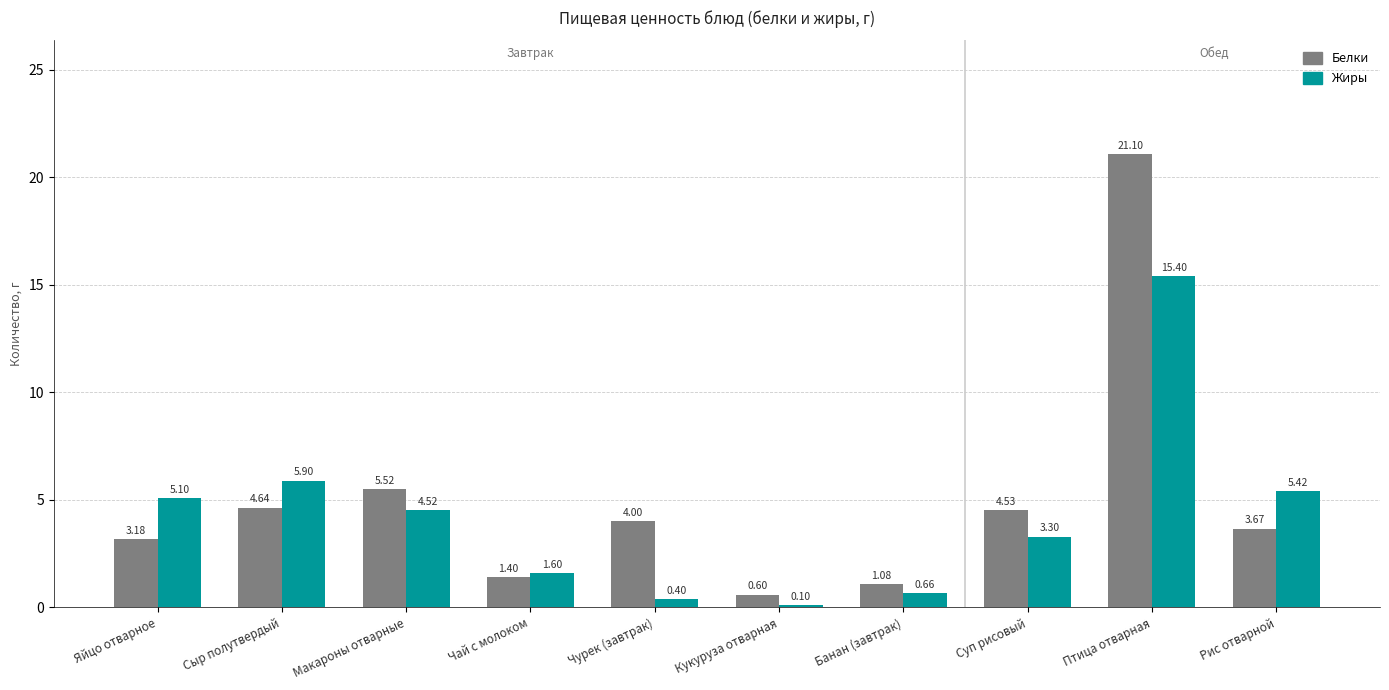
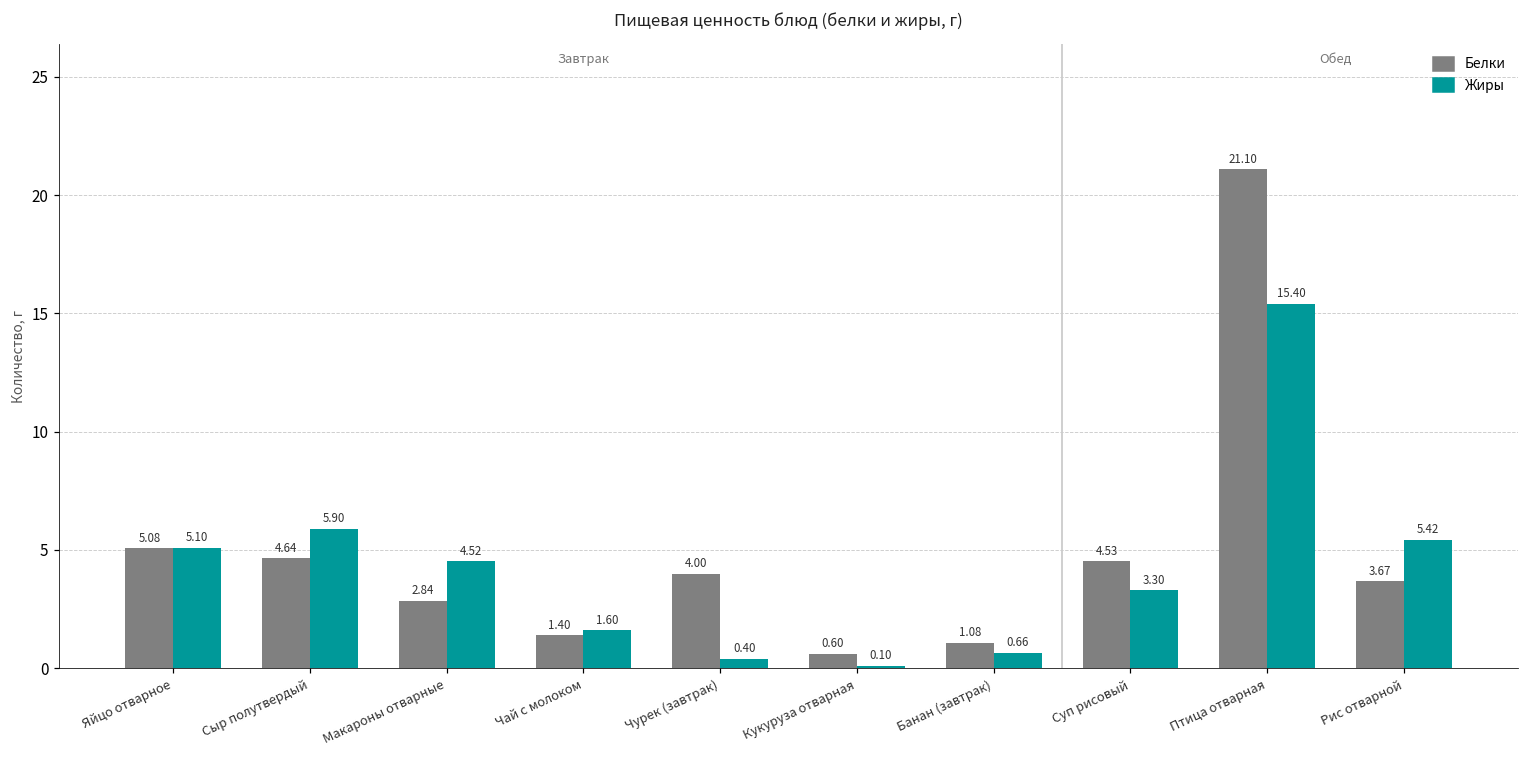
Белки, Яйцо отварное: 3.18 -> 5.08
Белки, Макароны отварные: 5.52 -> 2.84
